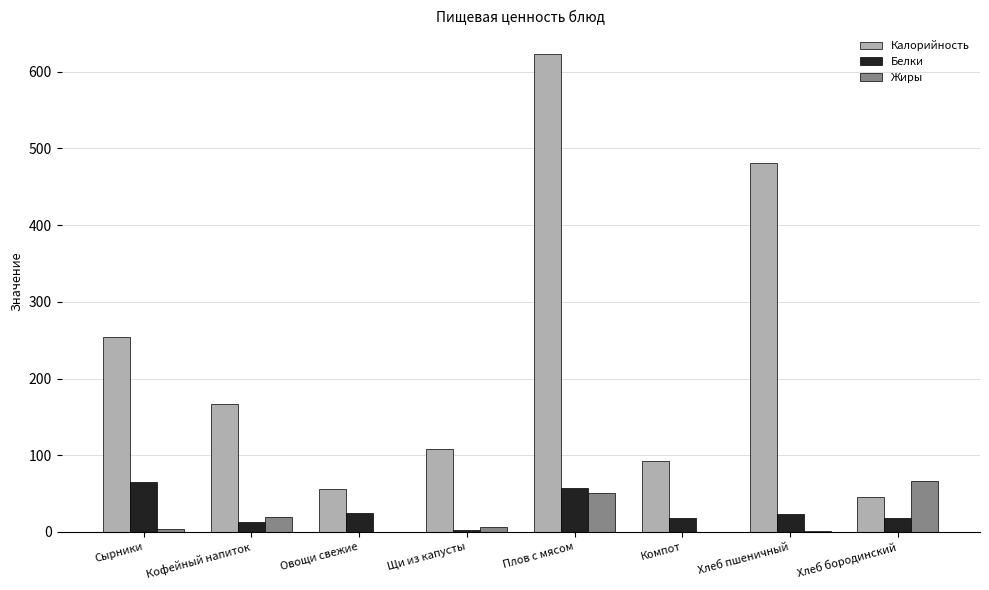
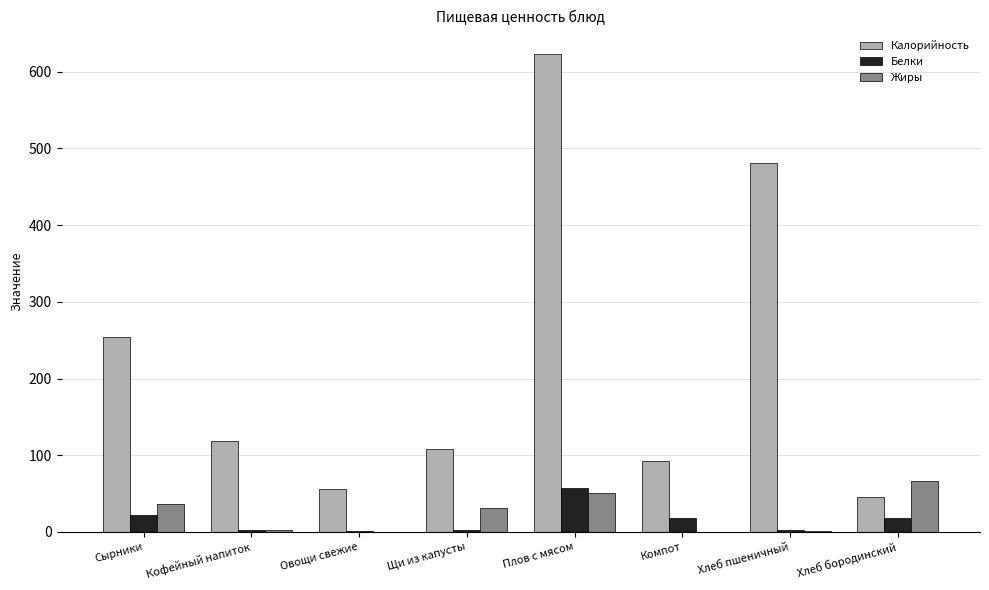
Белки, Сырники: 70 -> 20
Жиры, Сырники: 0 -> 40
Калорийность, Кофейный напиток: 170 -> 120
Белки, Кофейный напиток: 10 -> 0
Жиры, Кофейный напиток: 20 -> 0
Белки, Овощи свежие: 30 -> 0
Жиры, Щи из капусты: 10 -> 30
Белки, Хлеб пшеничный: 20 -> 0
